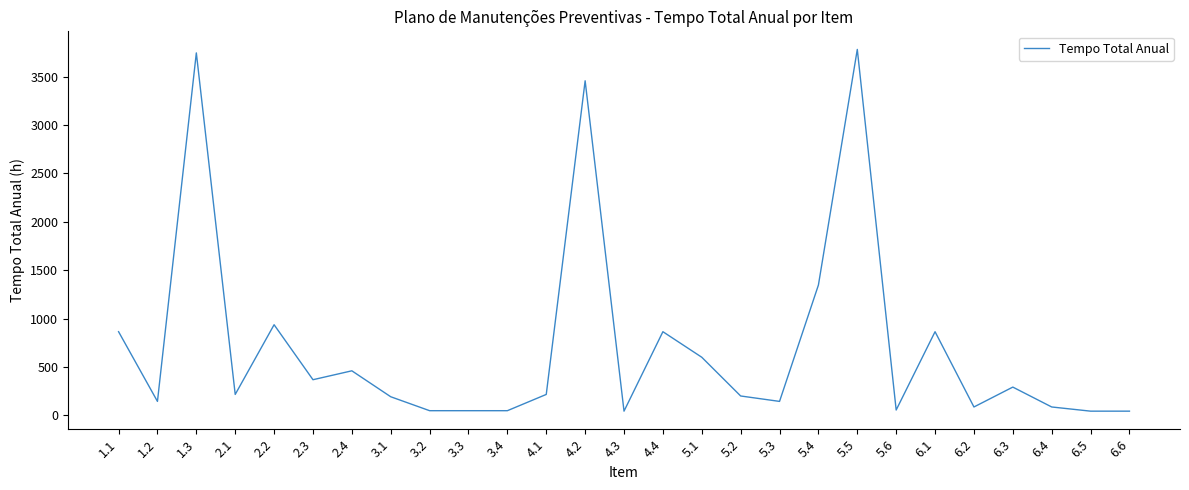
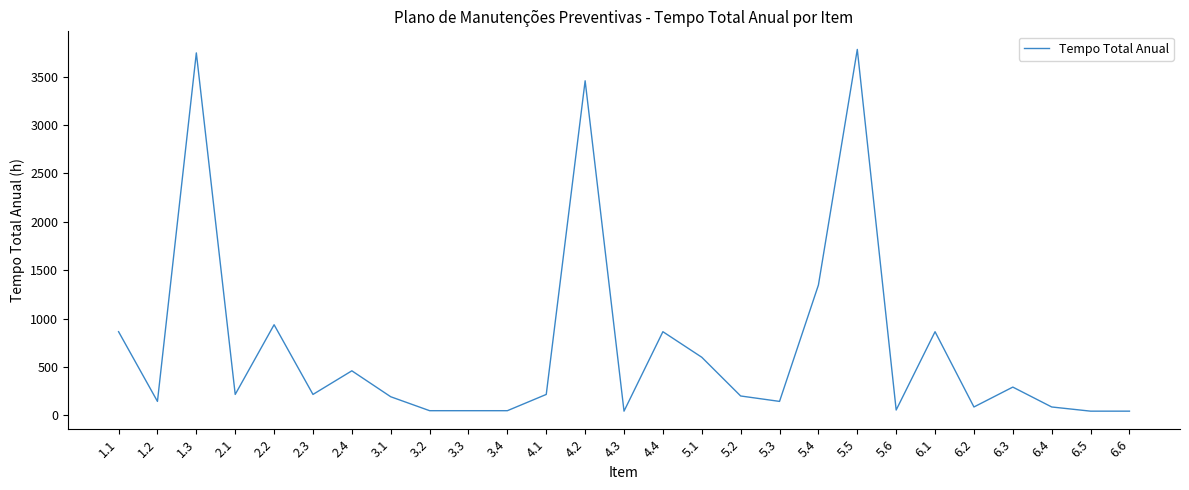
2.3: 400 -> 200
